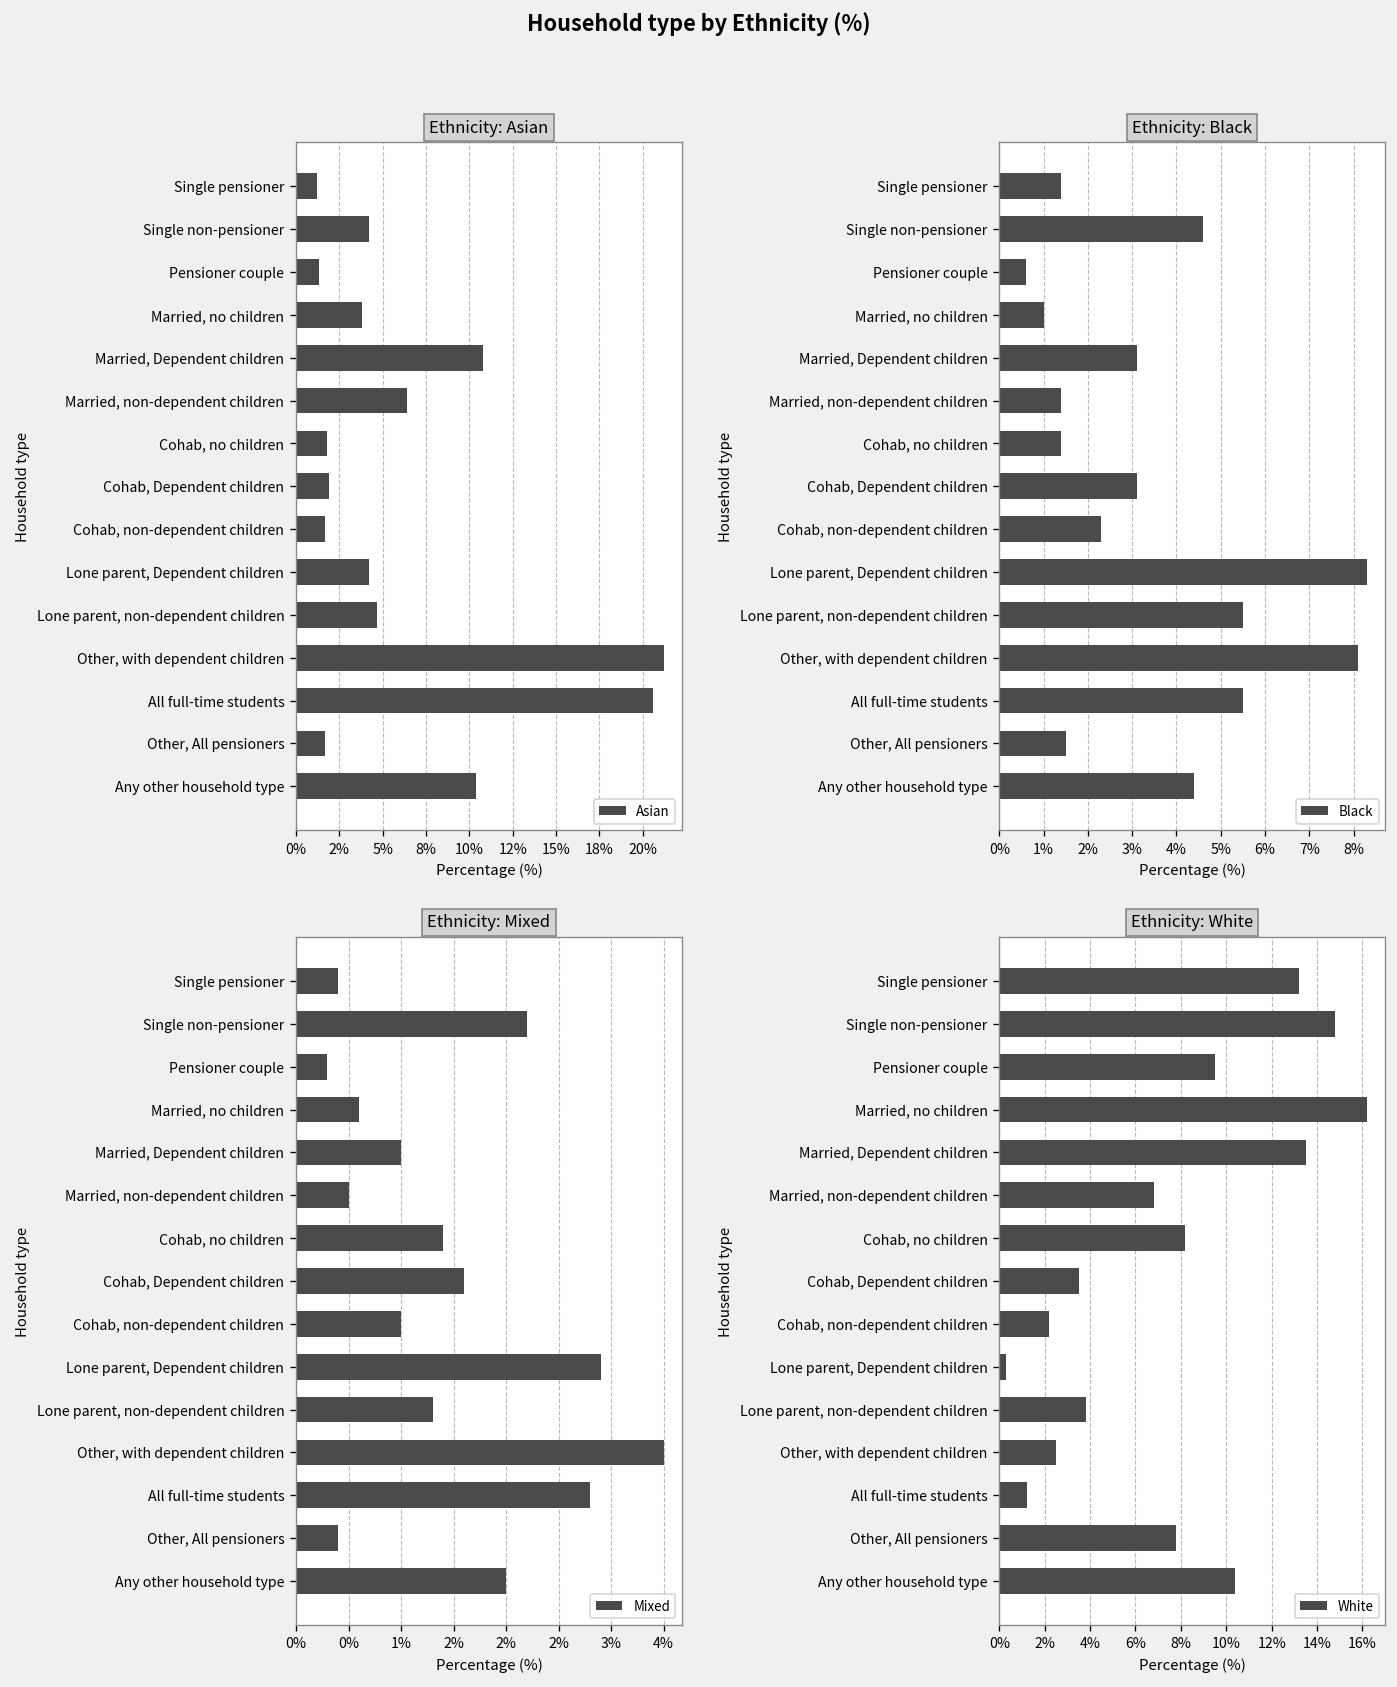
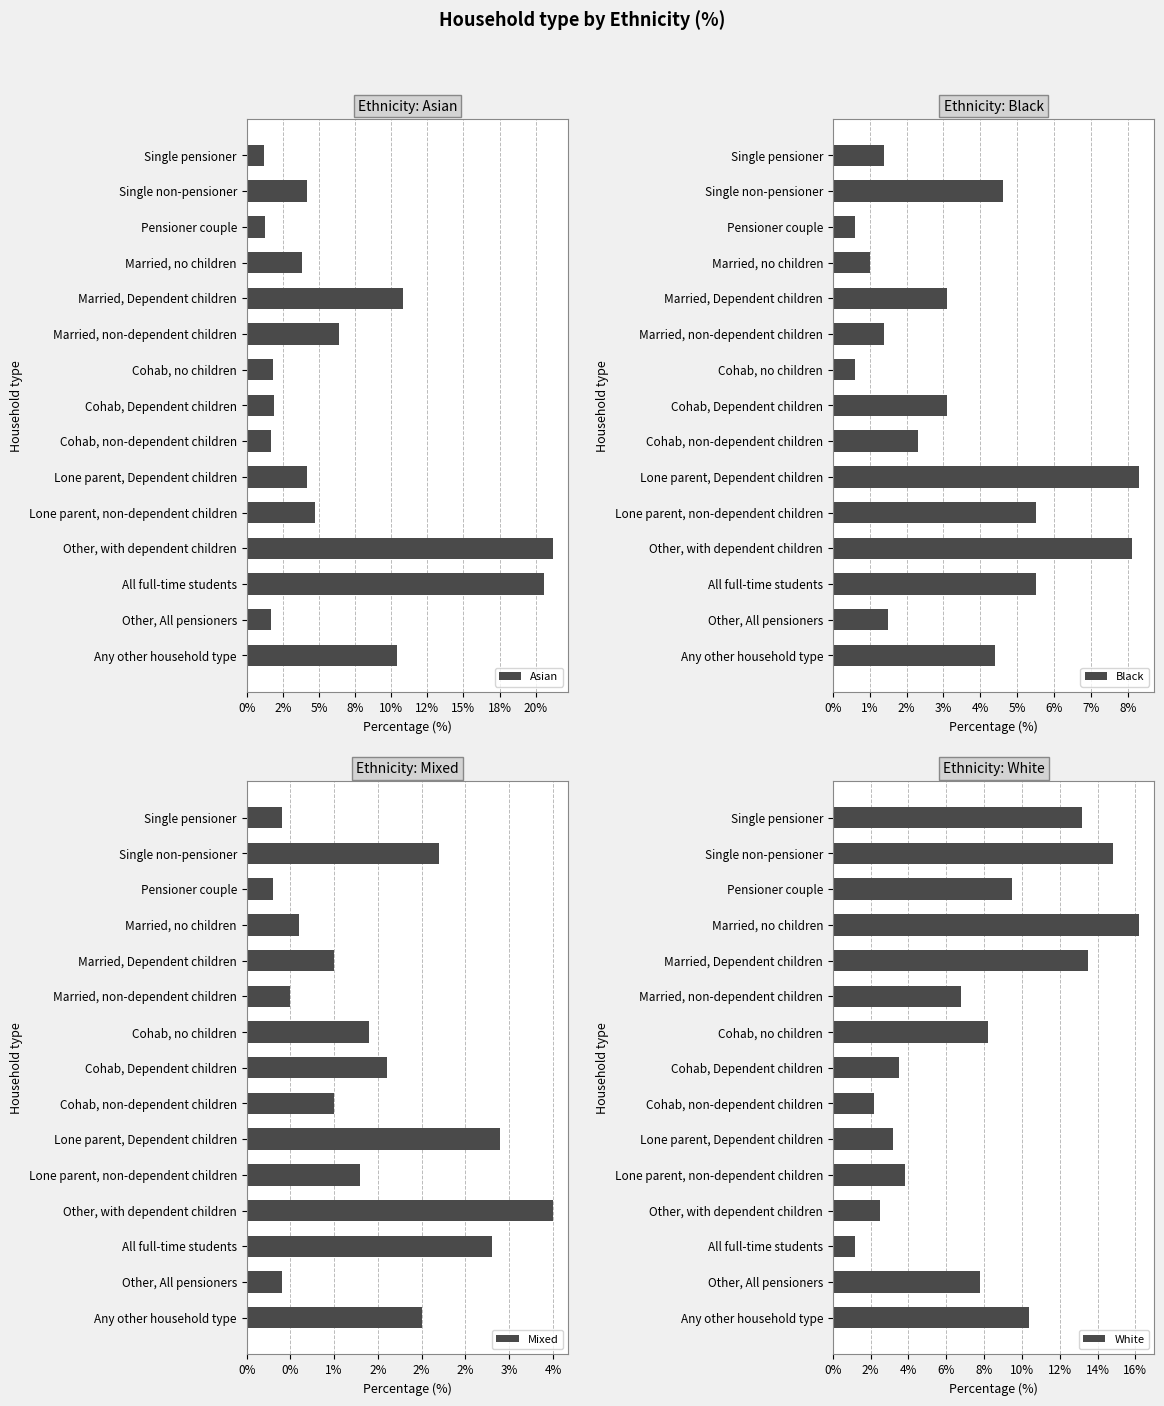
Ethnicity: Black, Cohab, no children: 1.4% -> 0.6%
Ethnicity: White, Lone parent, Dependent children: 0.3% -> 3.2%
